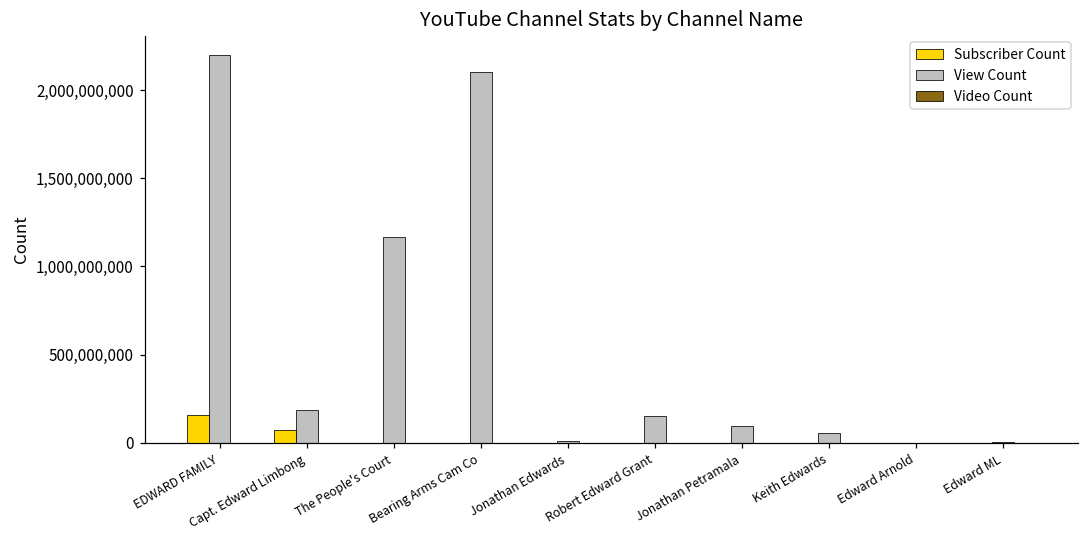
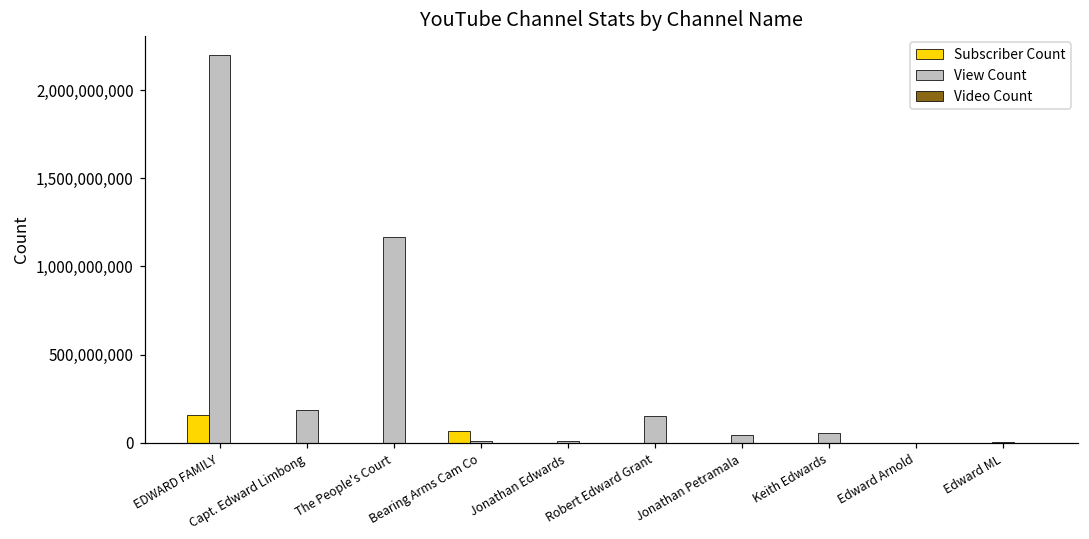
Subscriber Count, Capt. Edward Limbong: 70,000,000 -> 0
Subscriber Count, Bearing Arms Cam Co: 0 -> 70,000,000
View Count, Bearing Arms Cam Co: 2,110,000,000 -> 10,000,000
View Count, Jonathan Petramala: 90,000,000 -> 40,000,000
